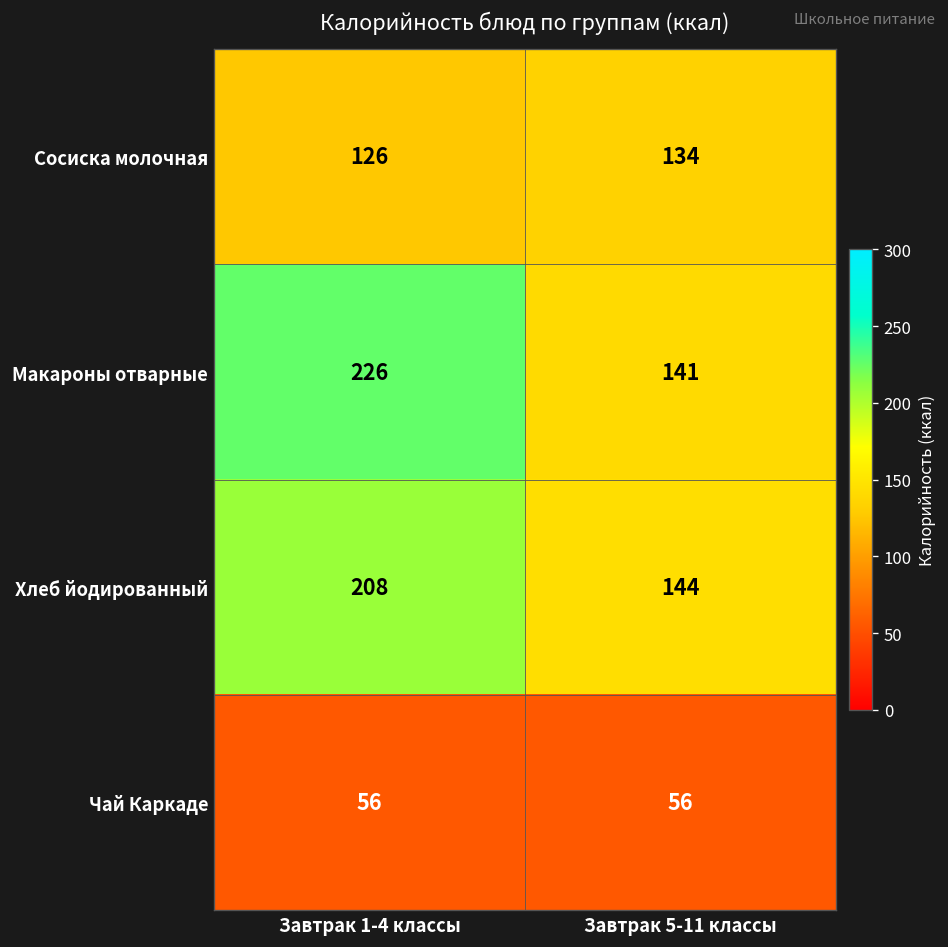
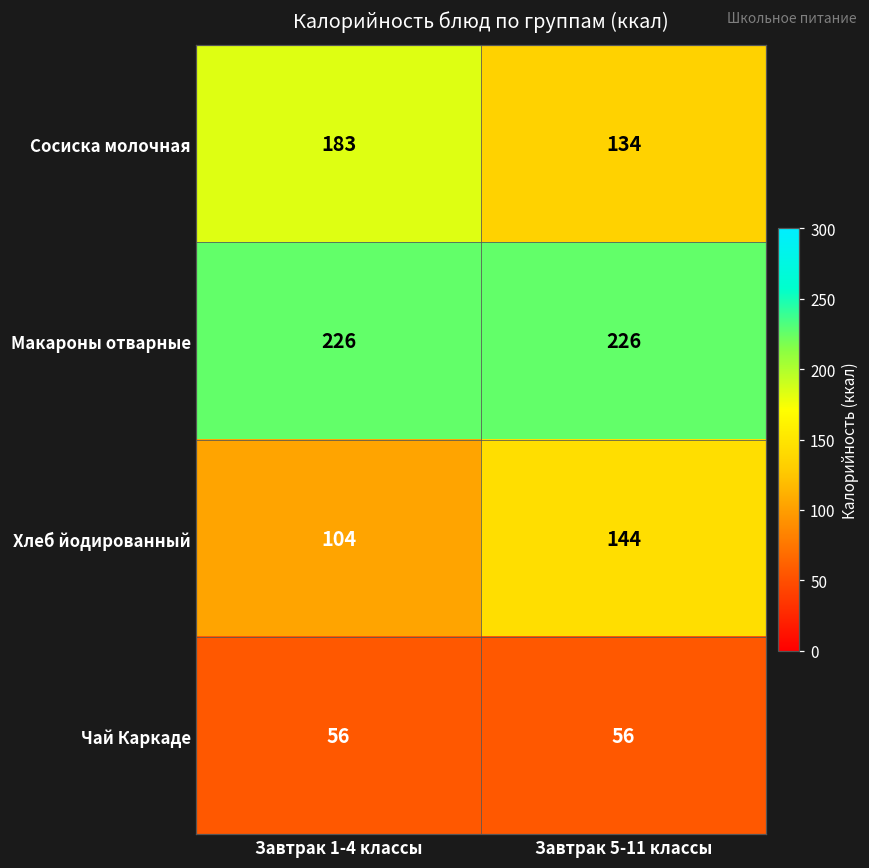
Сосиска молочная, Завтрак 1-4 классы: 126 -> 183
Макароны отварные, Завтрак 5-11 классы: 141 -> 226
Хлеб йодированный, Завтрак 1-4 классы: 208 -> 104
